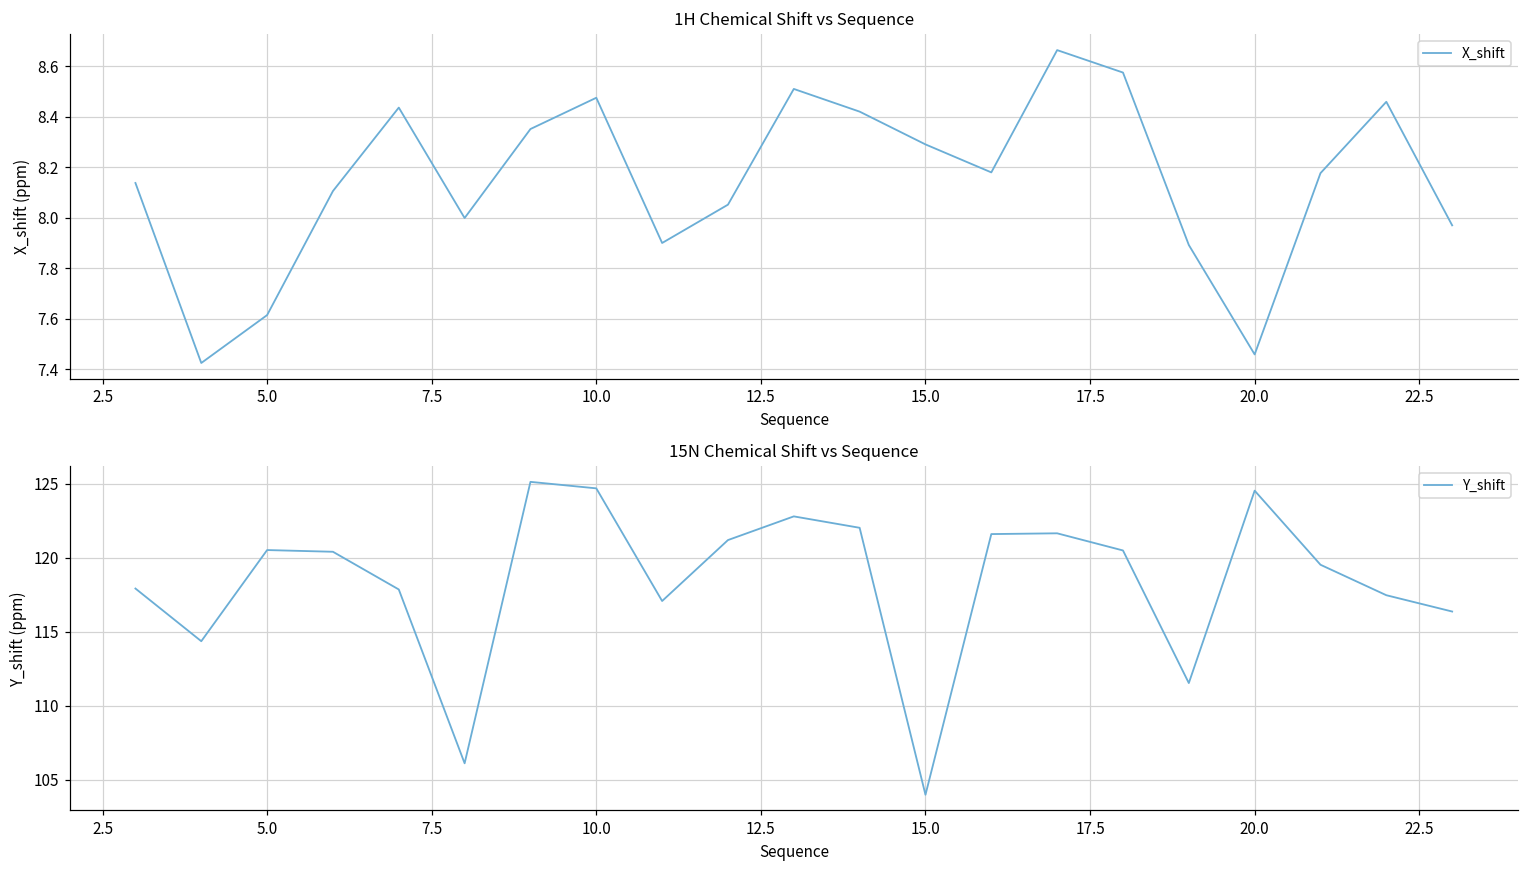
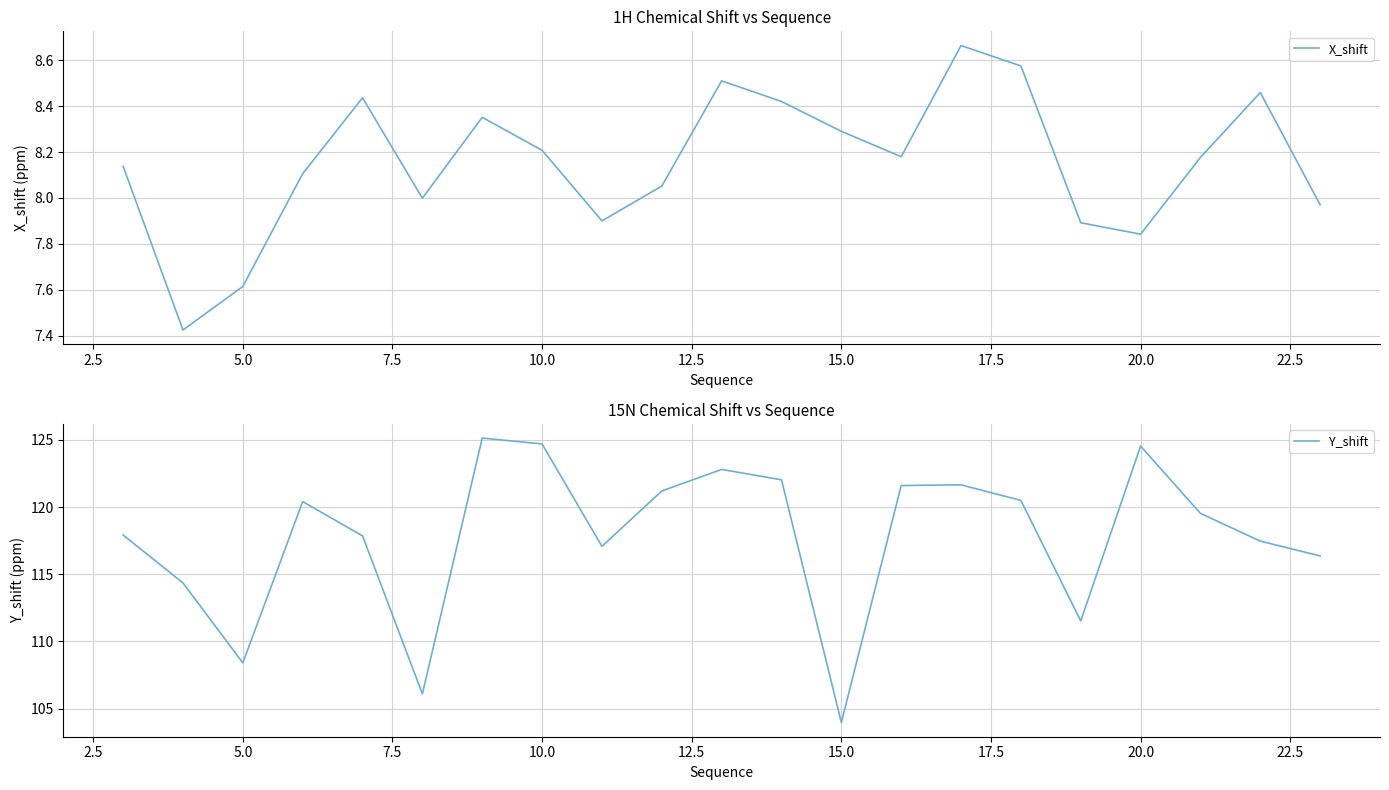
1H Chemical Shift vs Sequence, 10.0: 8.48 -> 8.21
1H Chemical Shift vs Sequence, 20.0: 7.46 -> 7.84
15N Chemical Shift vs Sequence, 5.0: 120.5 -> 108.4
